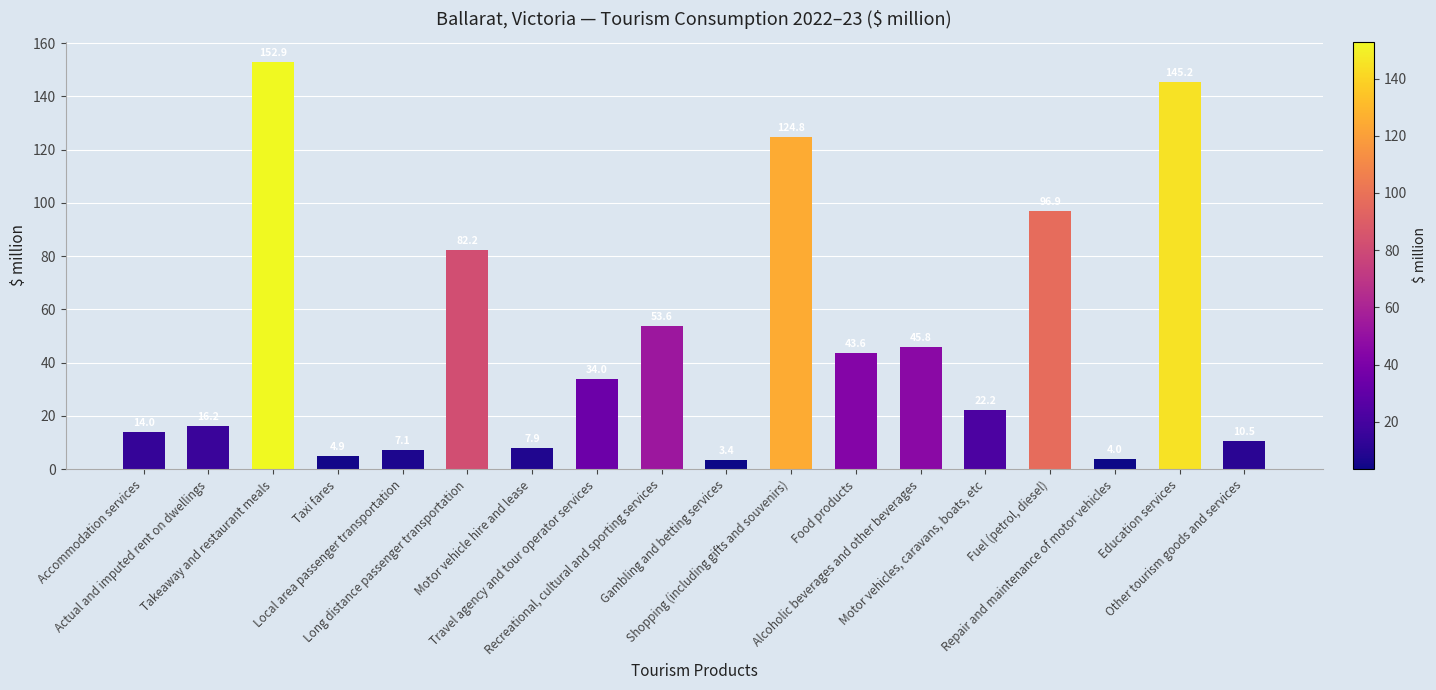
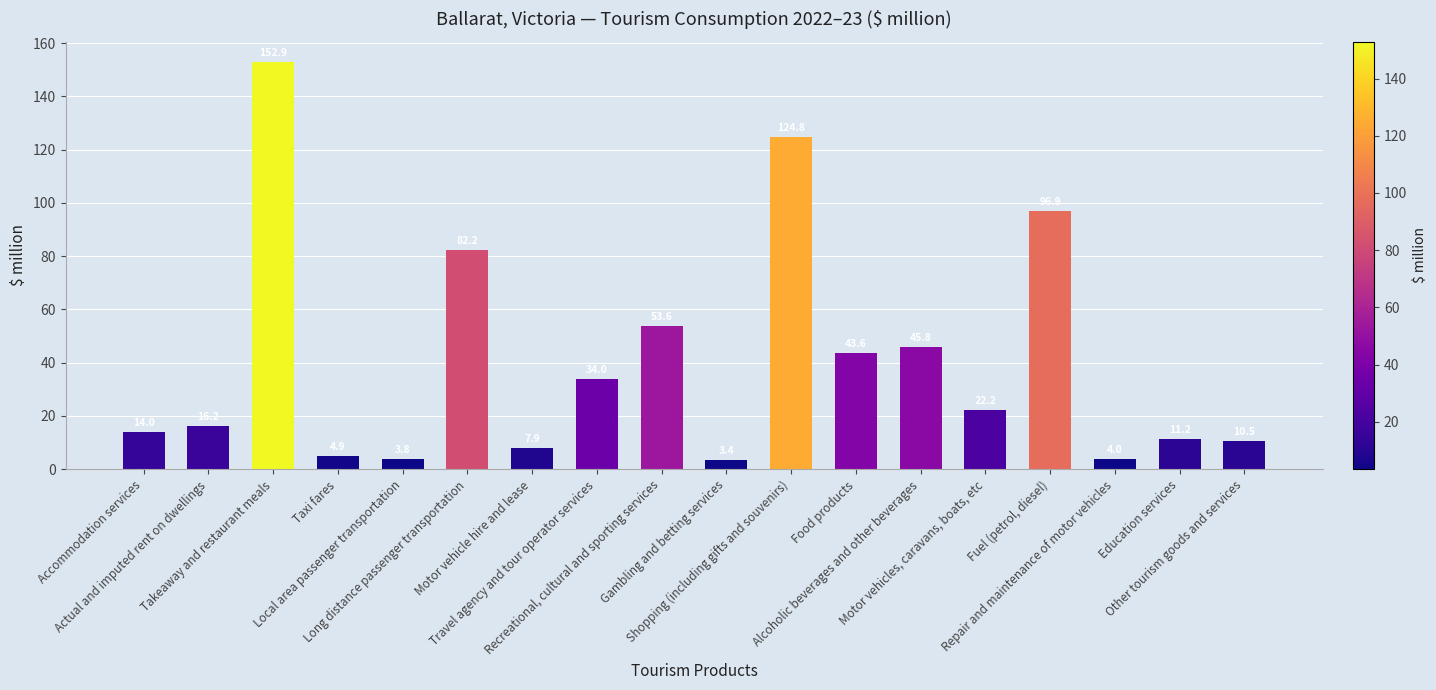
Local area passenger transportation: 7 -> 4
Education services: 145 -> 11
